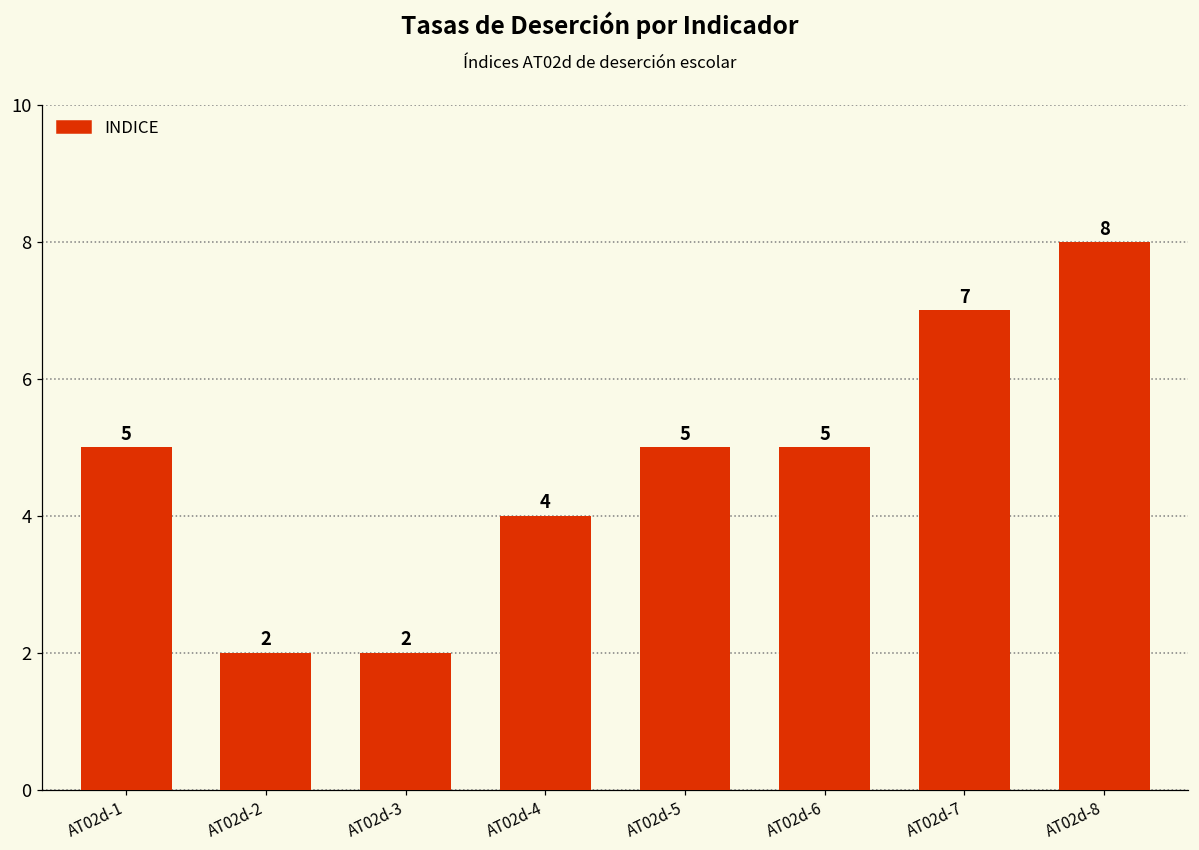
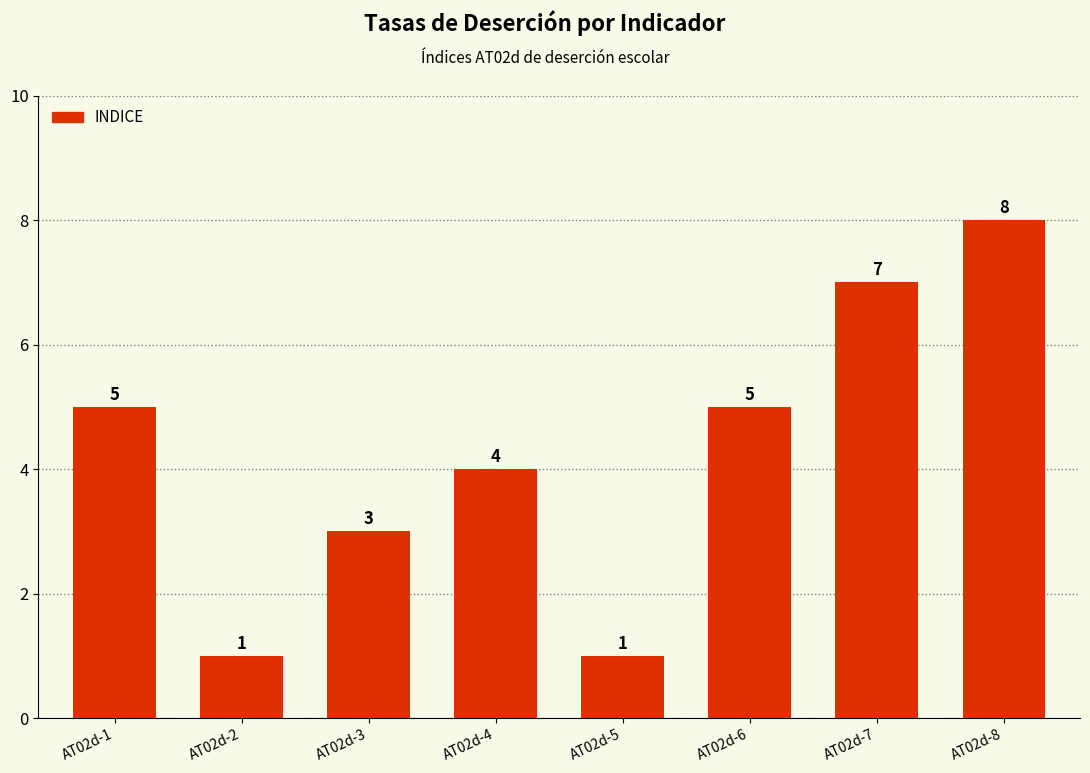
AT02d-2: 2 -> 1
AT02d-3: 2 -> 3
AT02d-5: 5 -> 1
